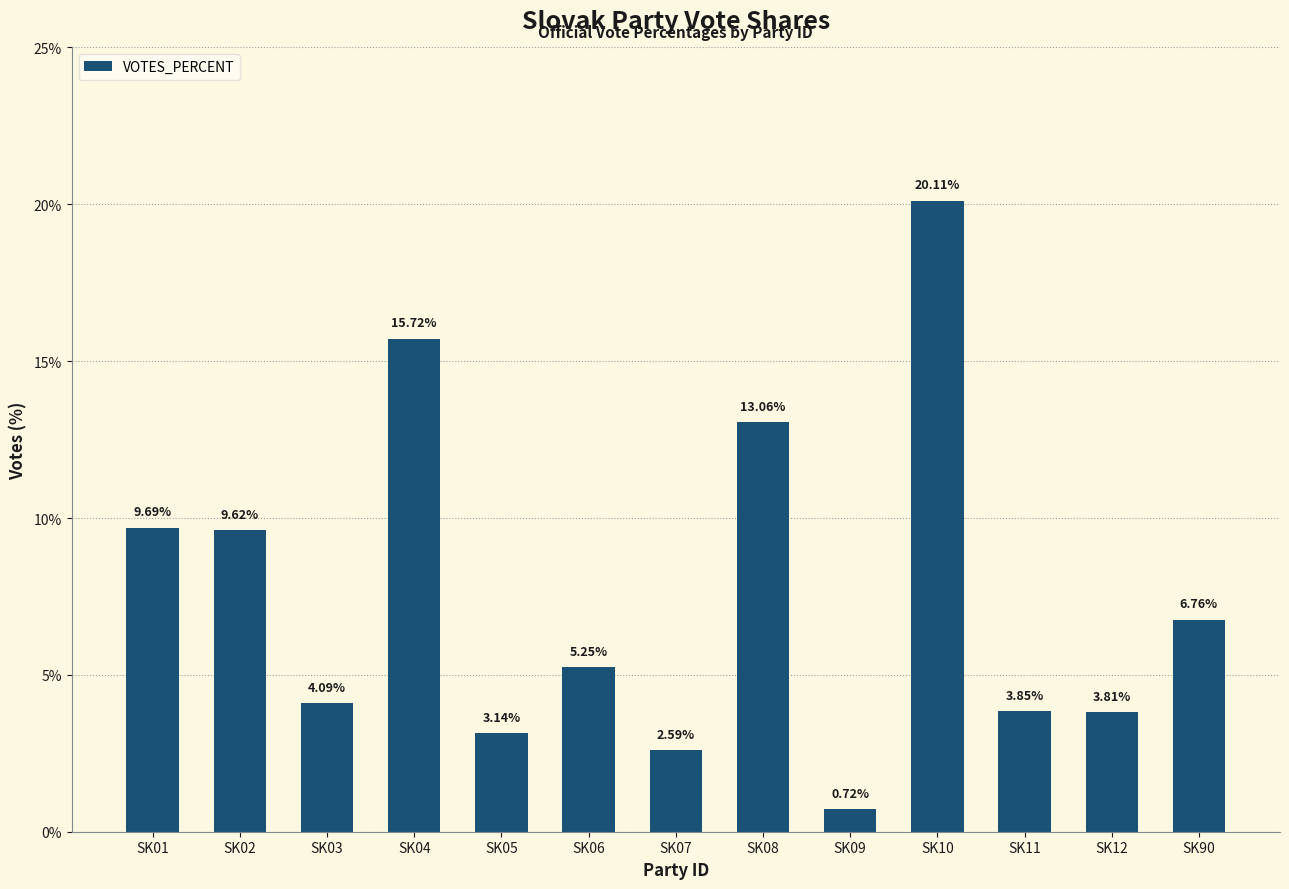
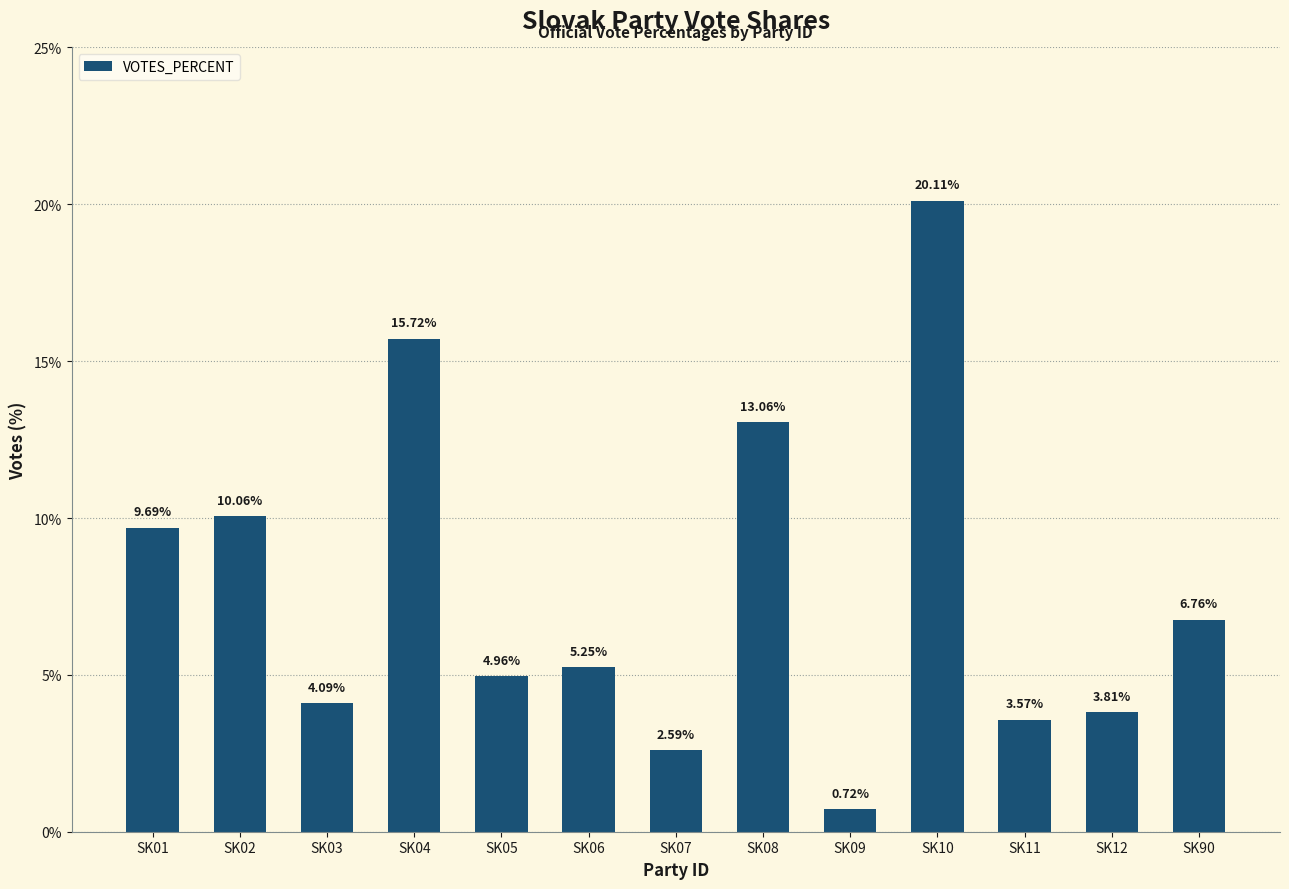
SK02: 9.62% -> 10.06%
SK05: 3.14% -> 4.96%
SK11: 3.85% -> 3.57%
